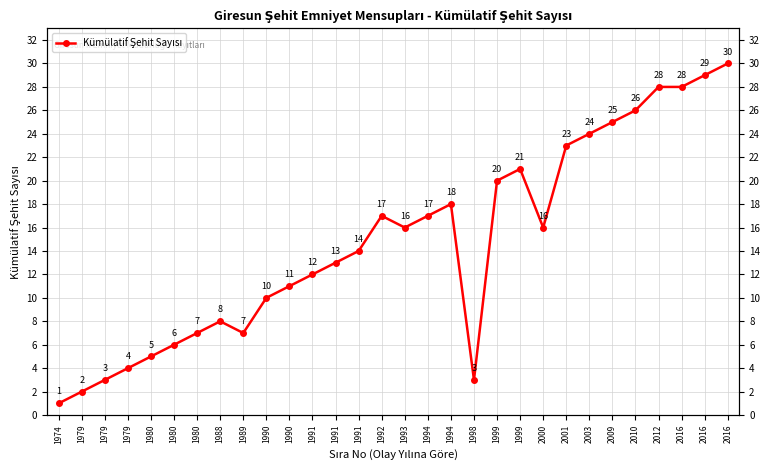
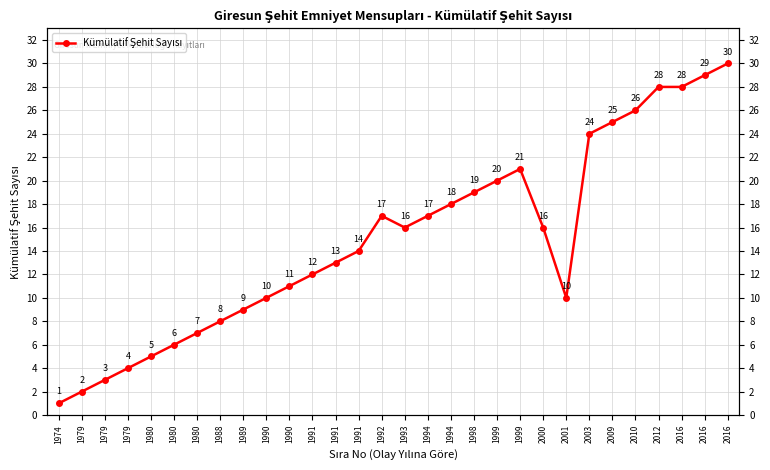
1989: 7 -> 9
1998: 3 -> 19
2001: 23 -> 10
